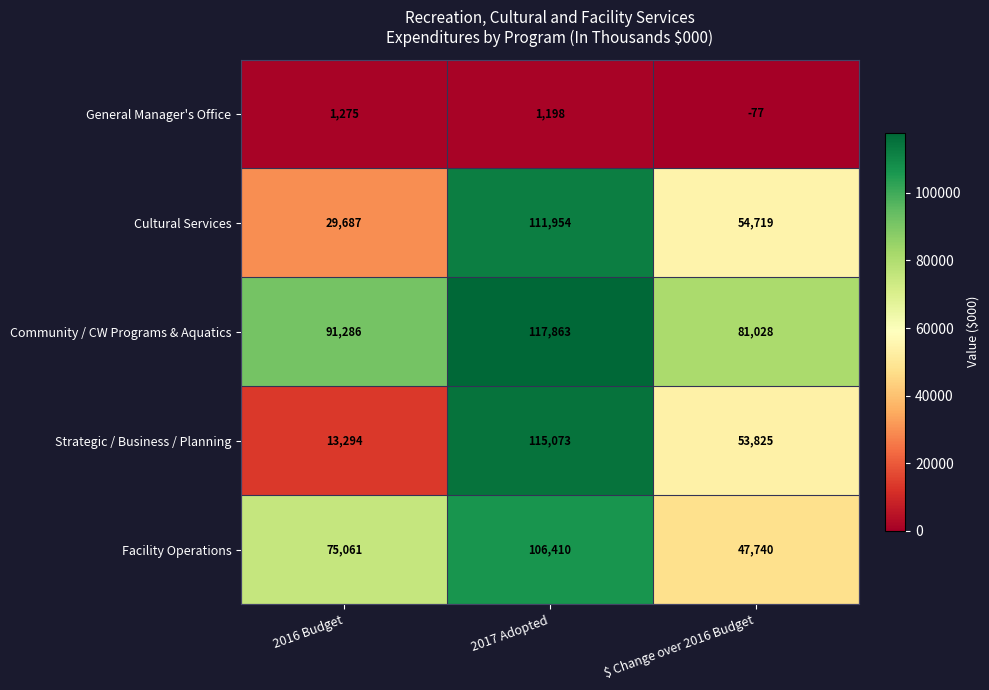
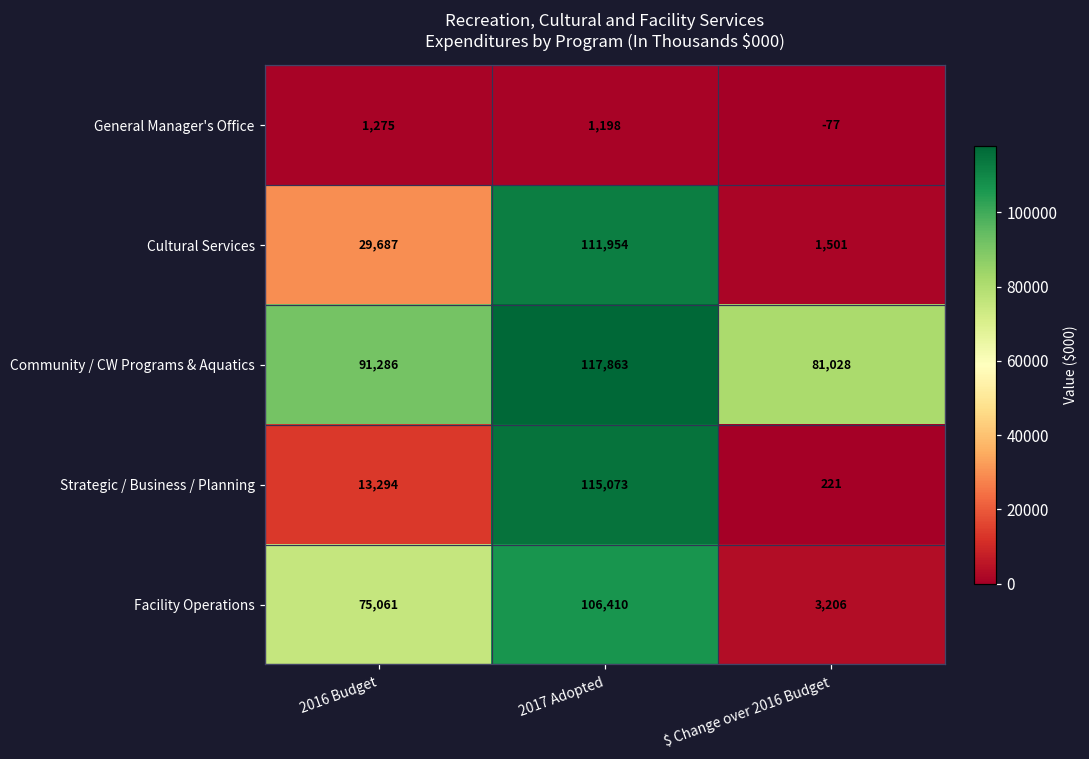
Cultural Services, $ Change over 2016 Budget: 54,719 -> 1,501
Strategic / Business / Planning, $ Change over 2016 Budget: 53,825 -> 221
Facility Operations, $ Change over 2016 Budget: 47,740 -> 3,206
